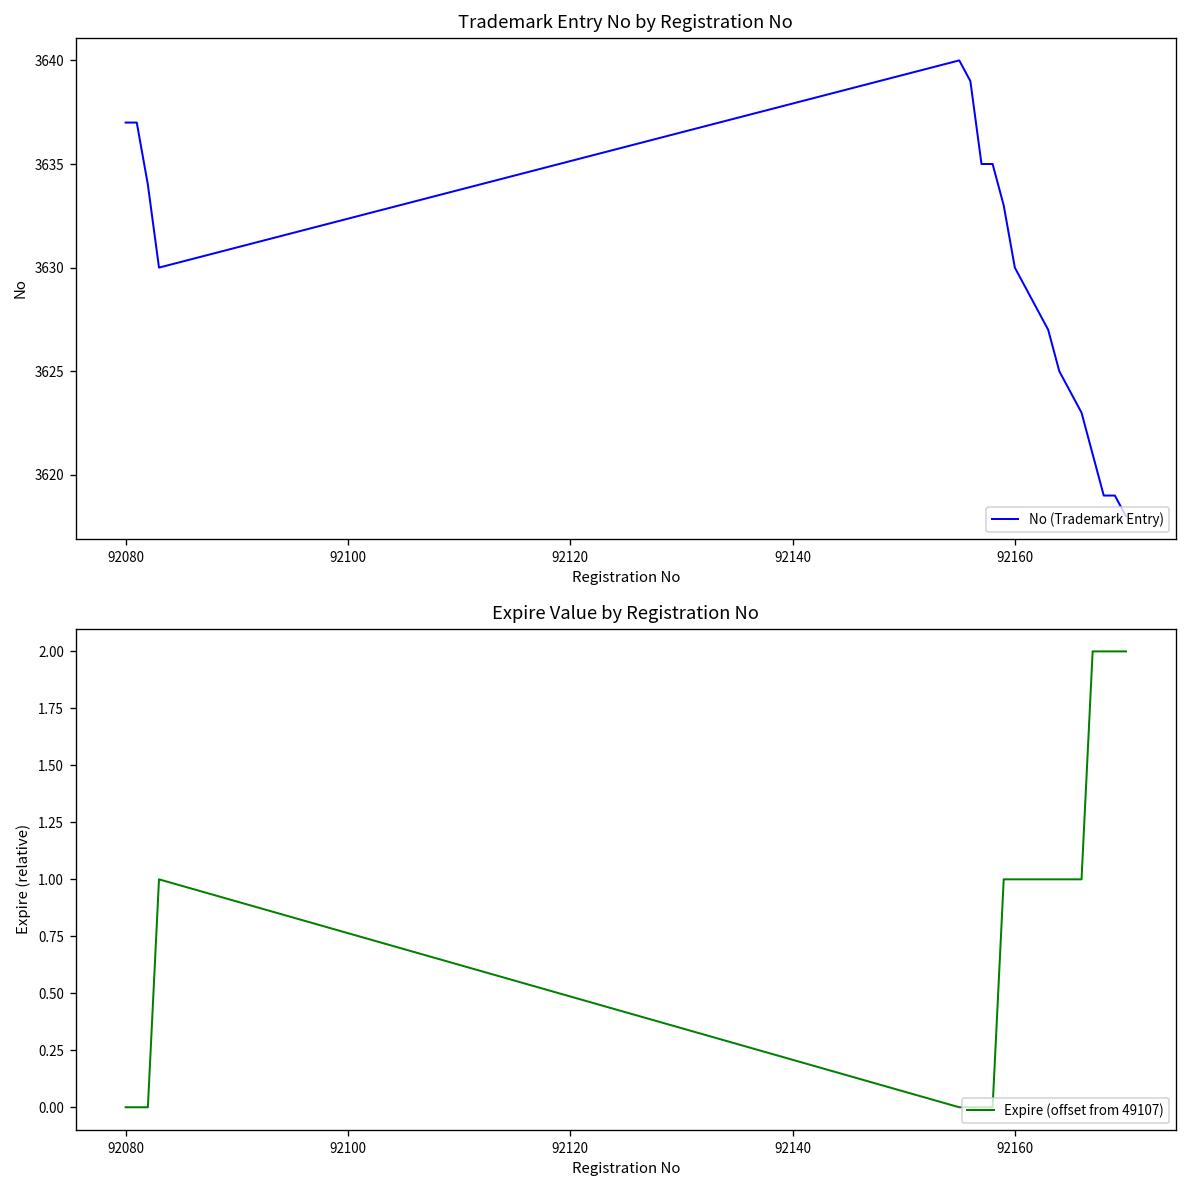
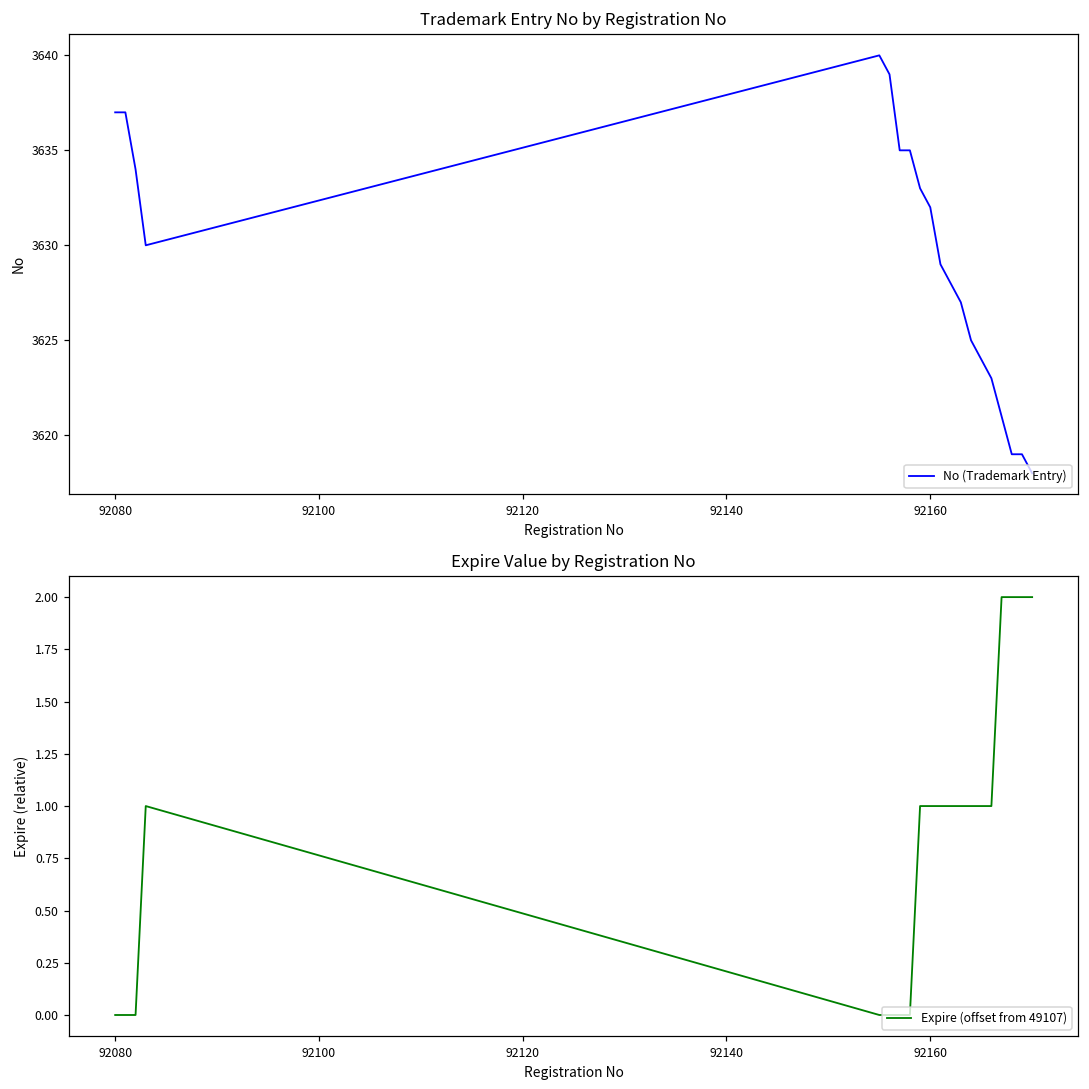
Trademark Entry No by Registration No, 92160: 3630 -> 3632
